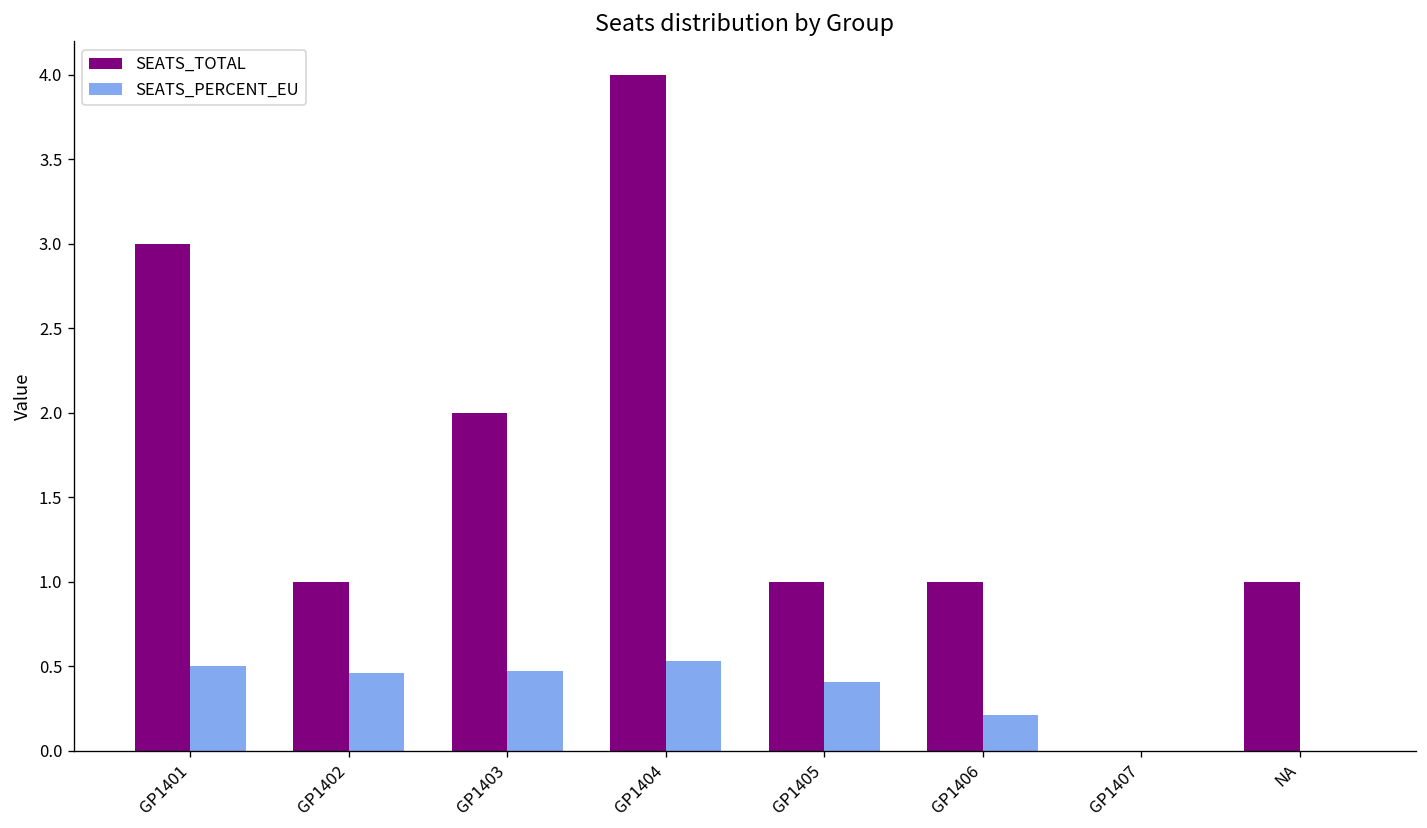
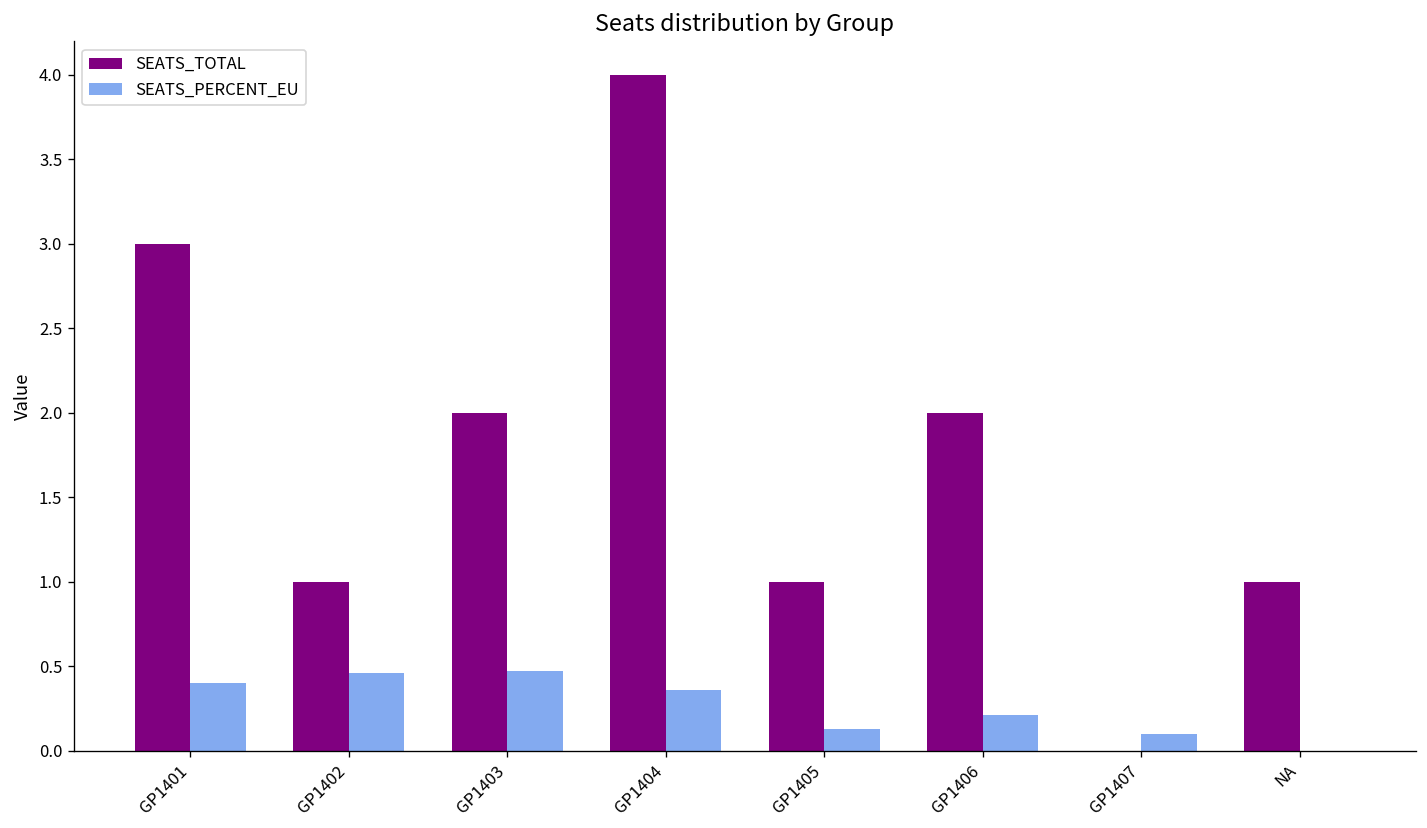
SEATS_PERCENT_EU, GP1401: 0.5 -> 0.4
SEATS_PERCENT_EU, GP1404: 0.53 -> 0.36
SEATS_PERCENT_EU, GP1405: 0.41 -> 0.13
SEATS_TOTAL, GP1406: 1 -> 2
SEATS_PERCENT_EU, GP1407: 0.0 -> 0.1
